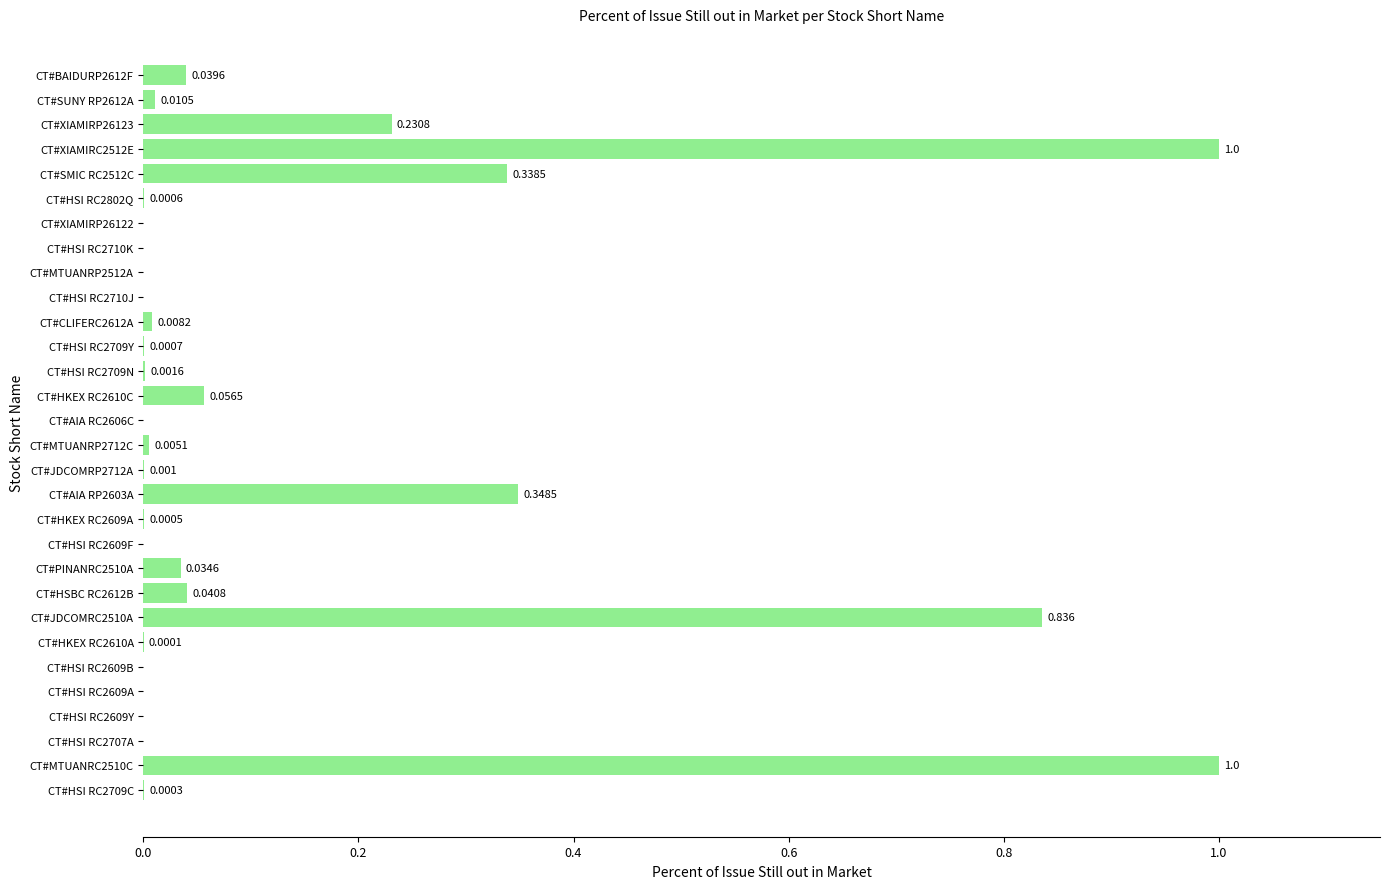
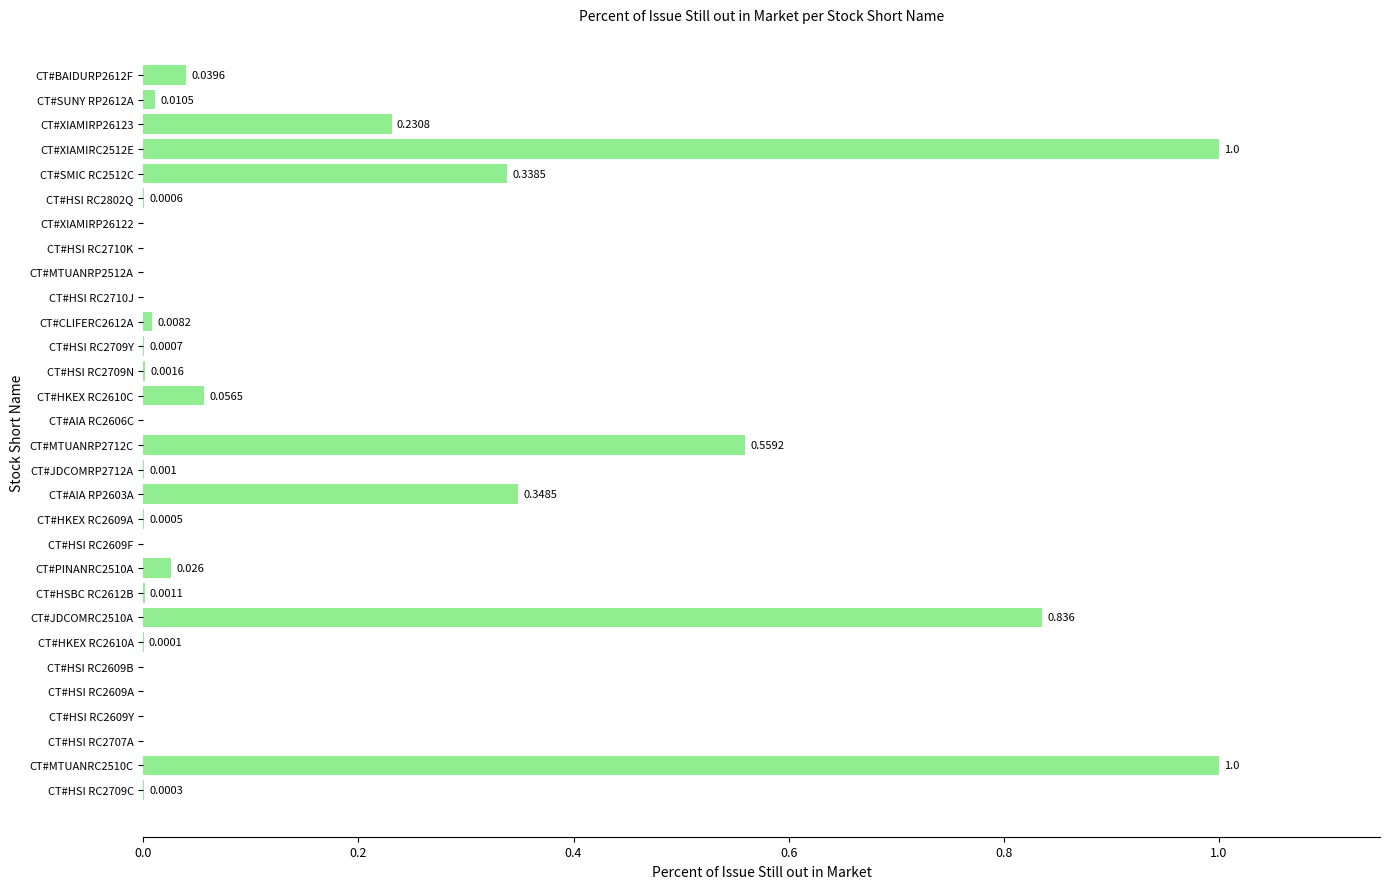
CT#MTUANRP2712C: 0.0051 -> 0.5592
CT#PINANRC2510A: 0.0346 -> 0.026
CT#HSBC RC2612B: 0.0408 -> 0.0011
